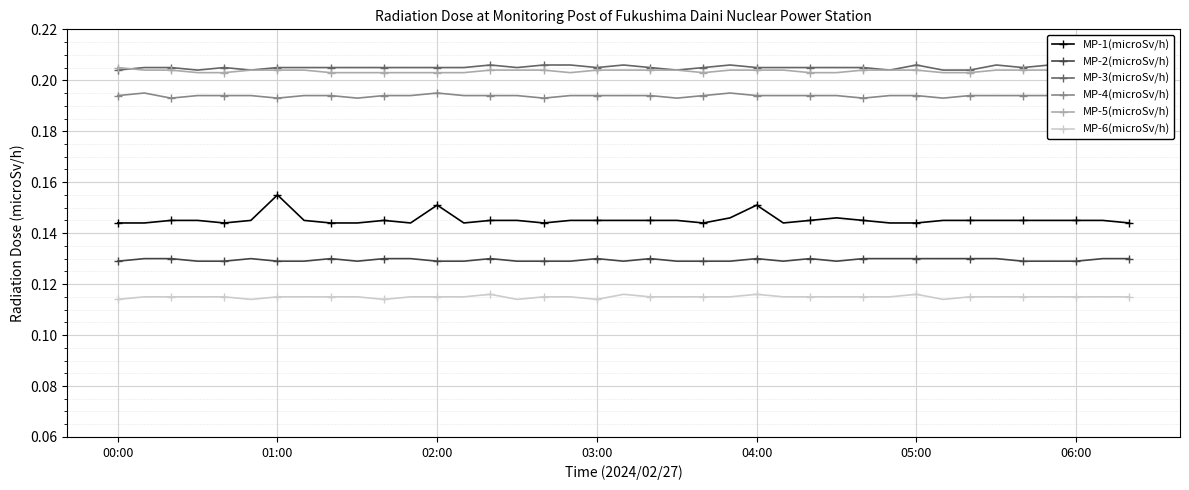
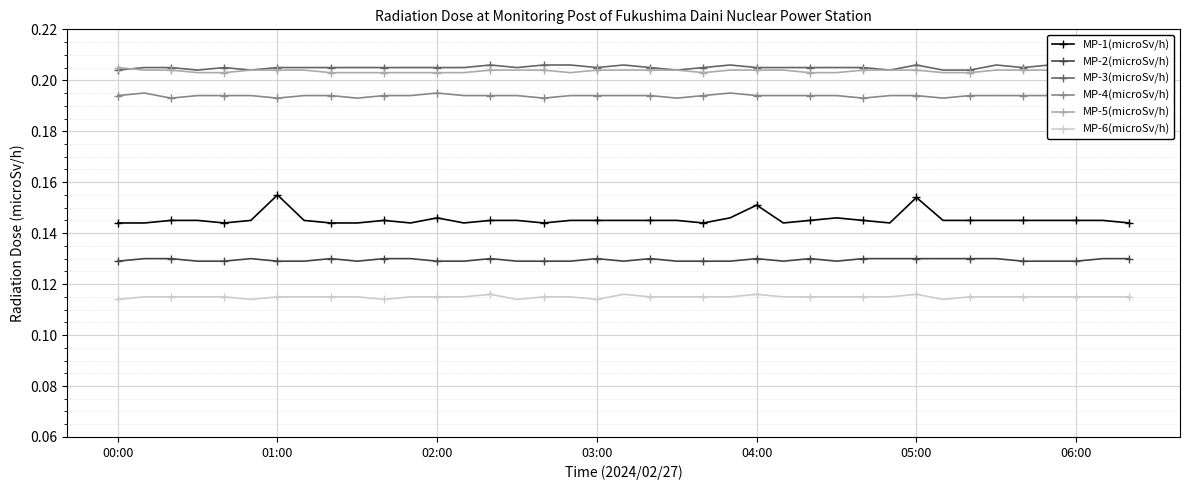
MP-1(microSv/h), 02:00: 0.151 -> 0.146
MP-1(microSv/h), 05:00: 0.144 -> 0.154
